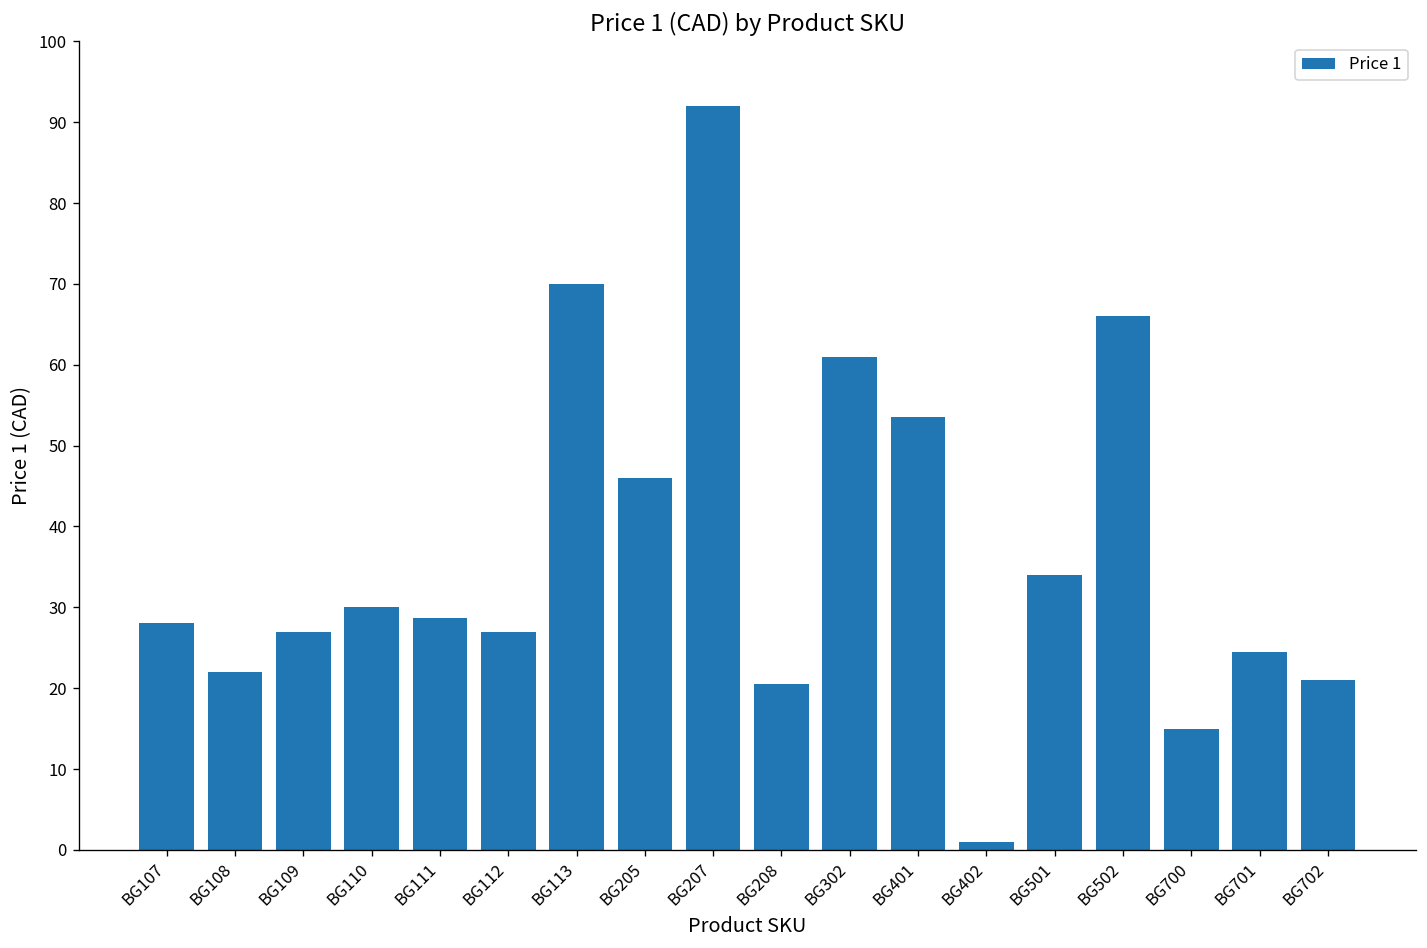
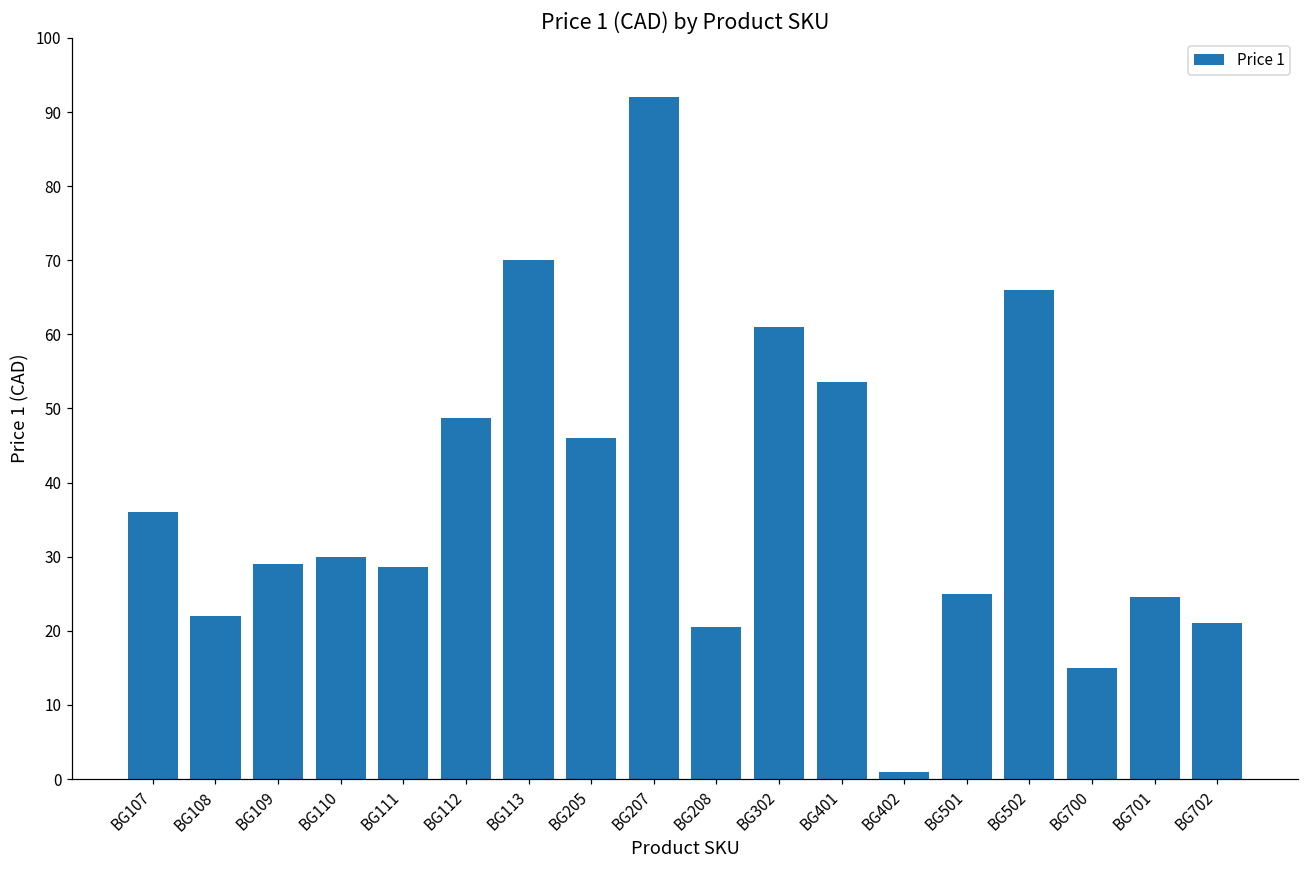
BG107: 28 -> 36
BG109: 27 -> 29
BG112: 27 -> 49
BG501: 34 -> 25
